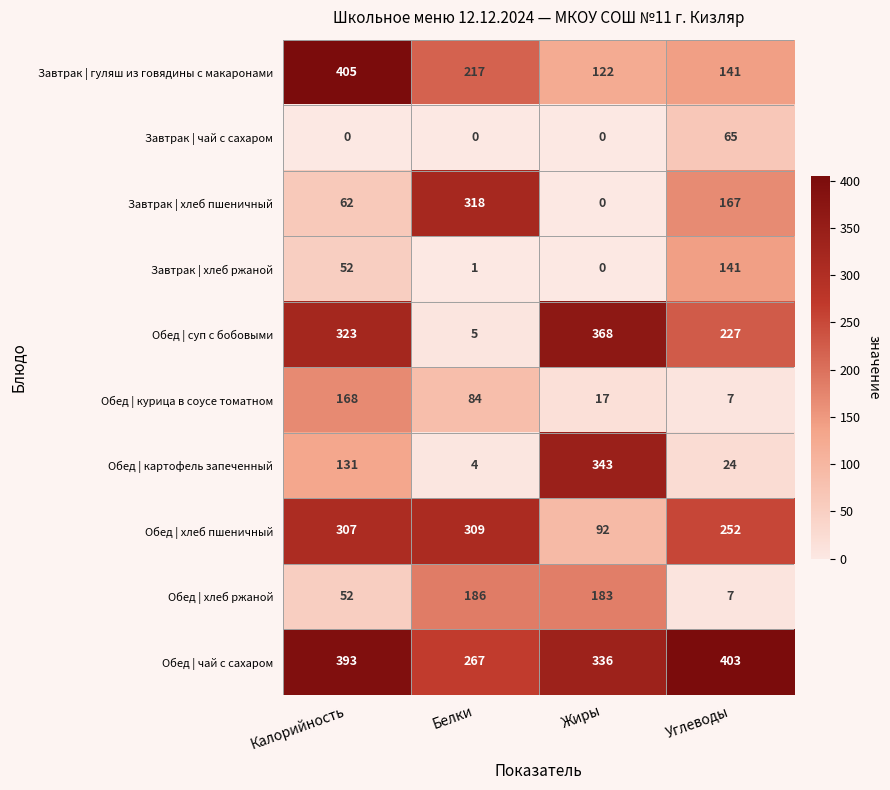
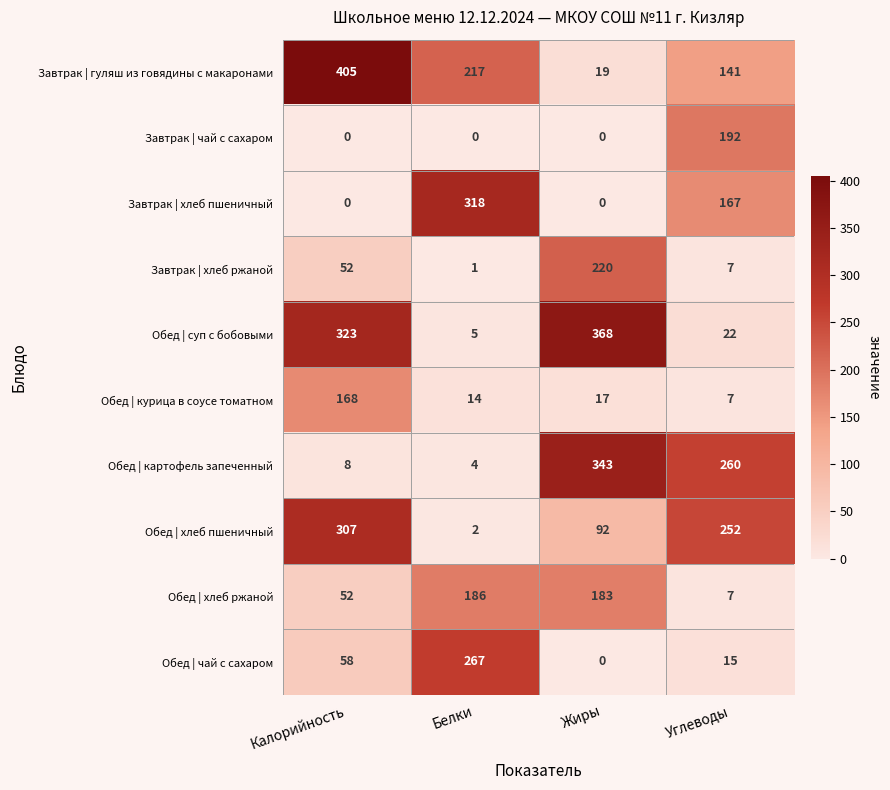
Завтрак | гуляш из говядины с макаронами, Жиры: 122 -> 19
Завтрак | чай с сахаром, Углеводы: 65 -> 192
Завтрак | хлеб пшеничный, Калорийность: 62 -> 0
Завтрак | хлеб ржаной, Жиры: 0 -> 220
Завтрак | хлеб ржаной, Углеводы: 141 -> 7
Обед | суп с бобовыми, Углеводы: 227 -> 22
Обед | курица в соусе томатном, Белки: 84 -> 14
Обед | картофель запеченный, Калорийность: 131 -> 8
Обед | картофель запеченный, Углеводы: 24 -> 260
Обед | хлеб пшеничный, Белки: 309 -> 2
Обед | чай с сахаром, Калорийность: 393 -> 58
Обед | чай с сахаром, Жиры: 336 -> 0
Обед | чай с сахаром, Углеводы: 403 -> 15
